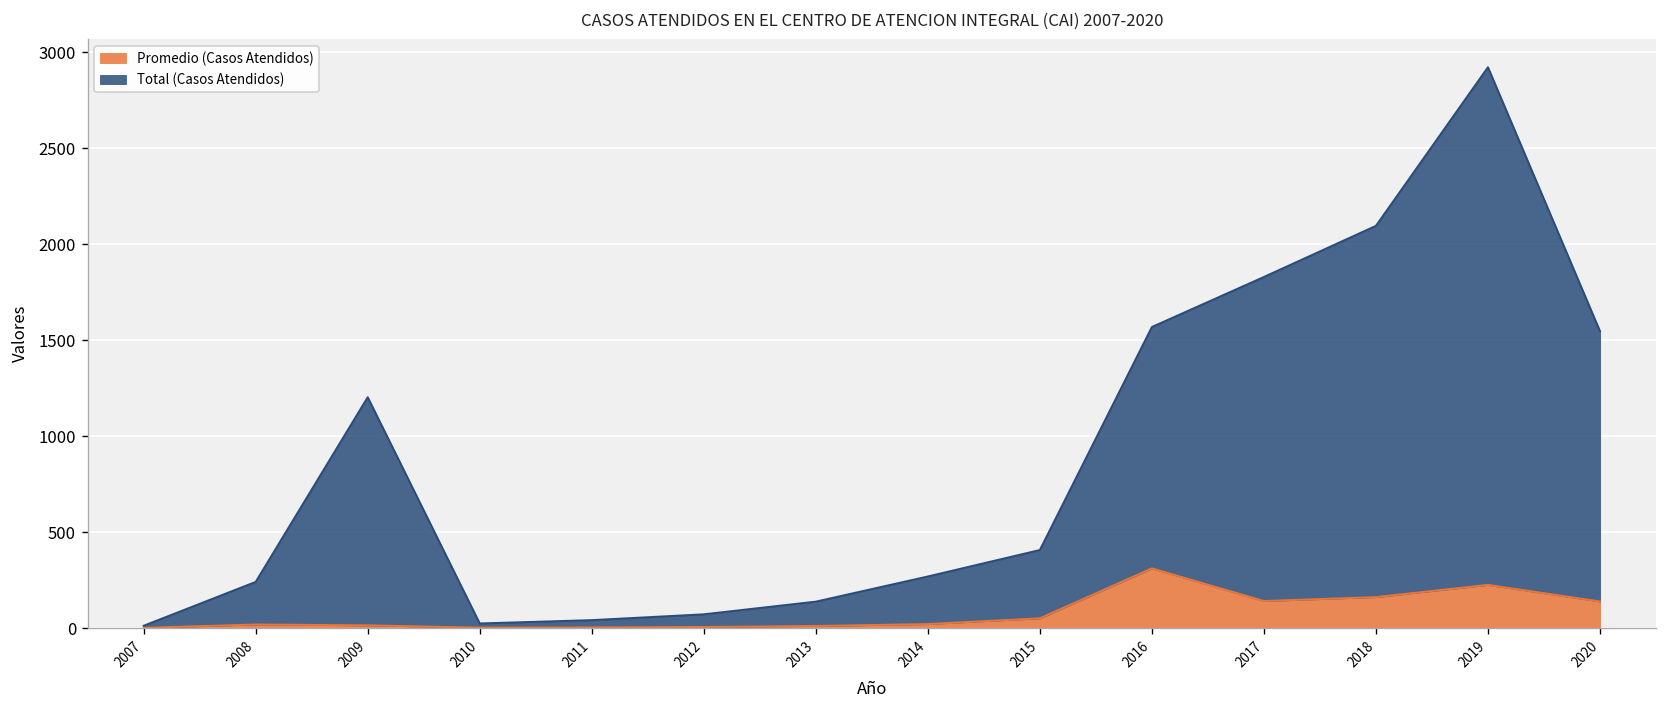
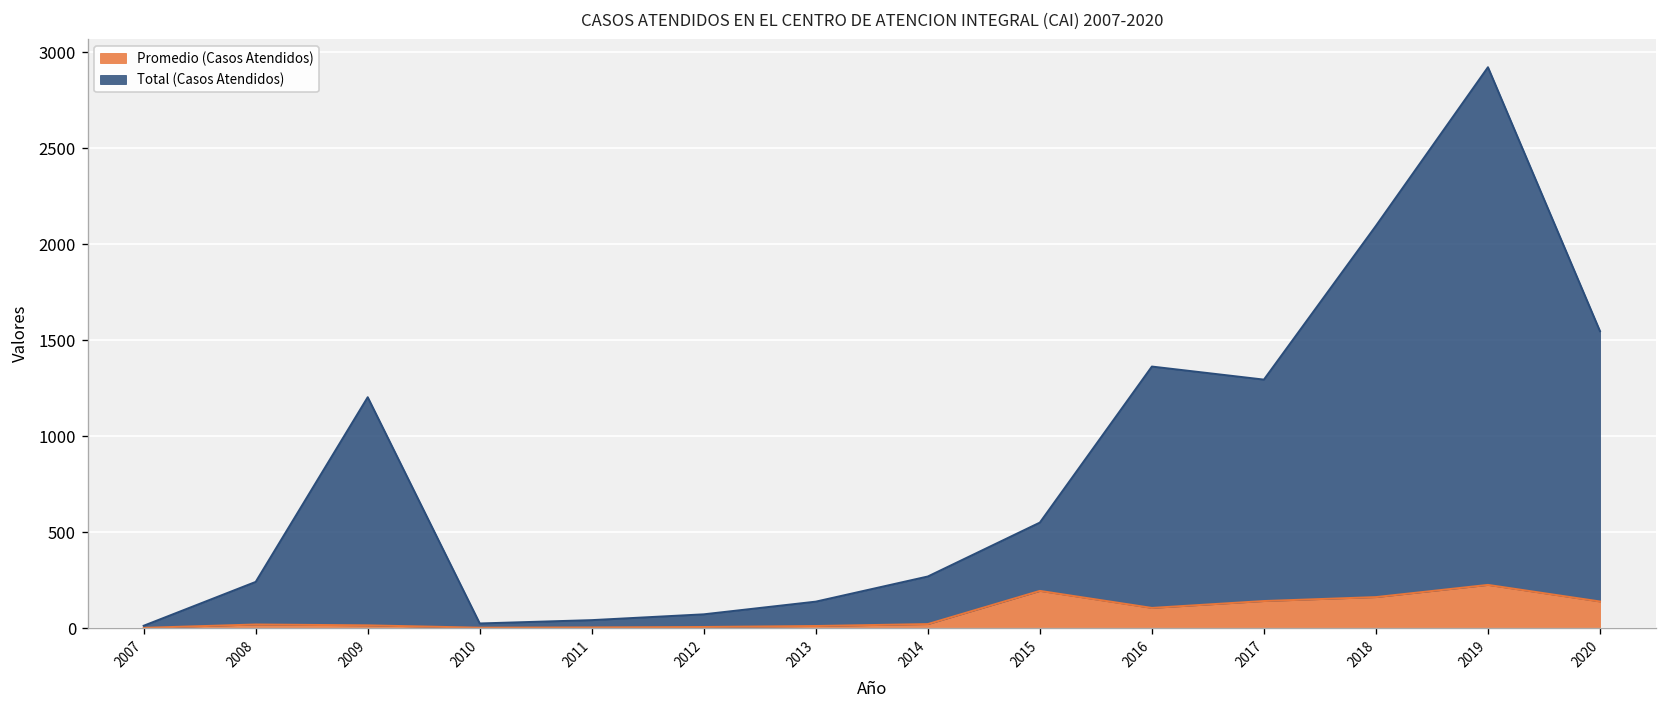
Promedio (Casos Atendidos), 2015: 50 -> 190
Promedio (Casos Atendidos), 2016: 310 -> 100
Total (Casos Atendidos), 2017: 1690 -> 1150
